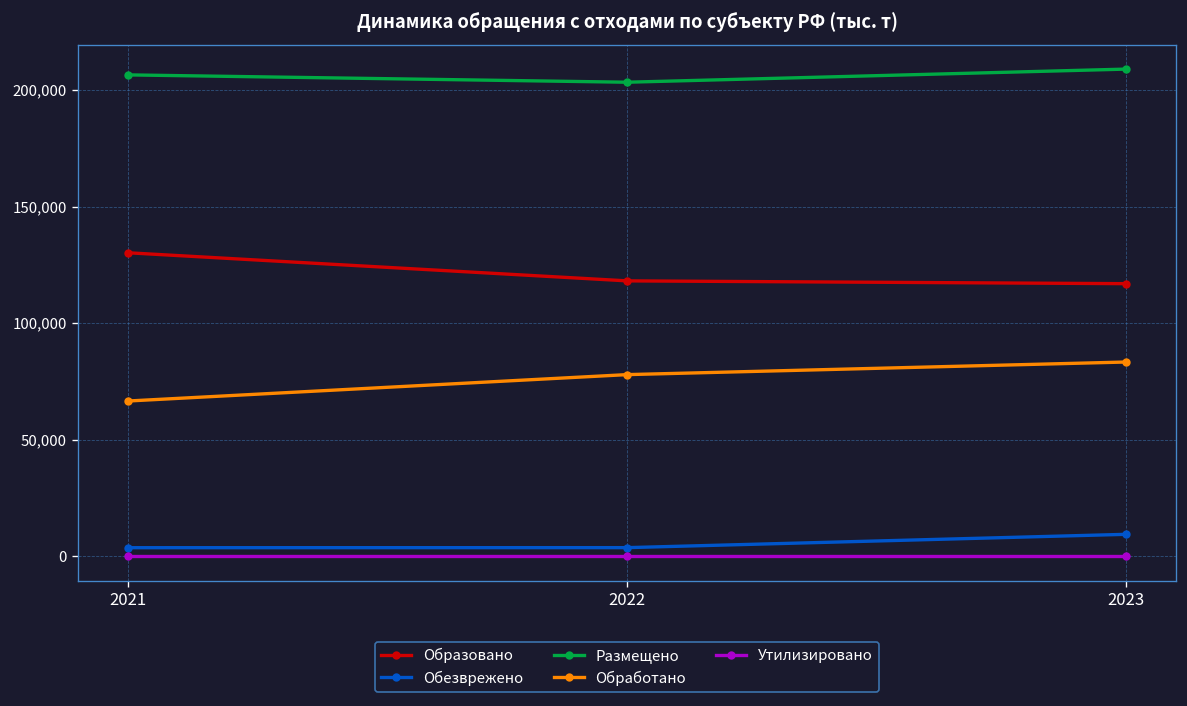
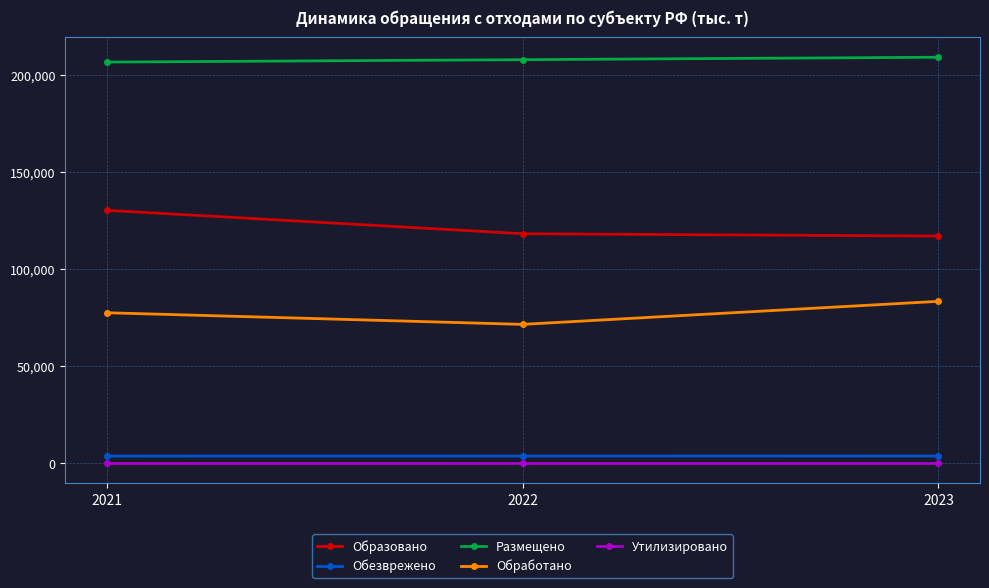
Обработано, 2021: 67,000 -> 77,000
Размещено, 2022: 203,000 -> 208,000
Обработано, 2022: 78,000 -> 71,000
Обезврежено, 2023: 9,000 -> 4,000
